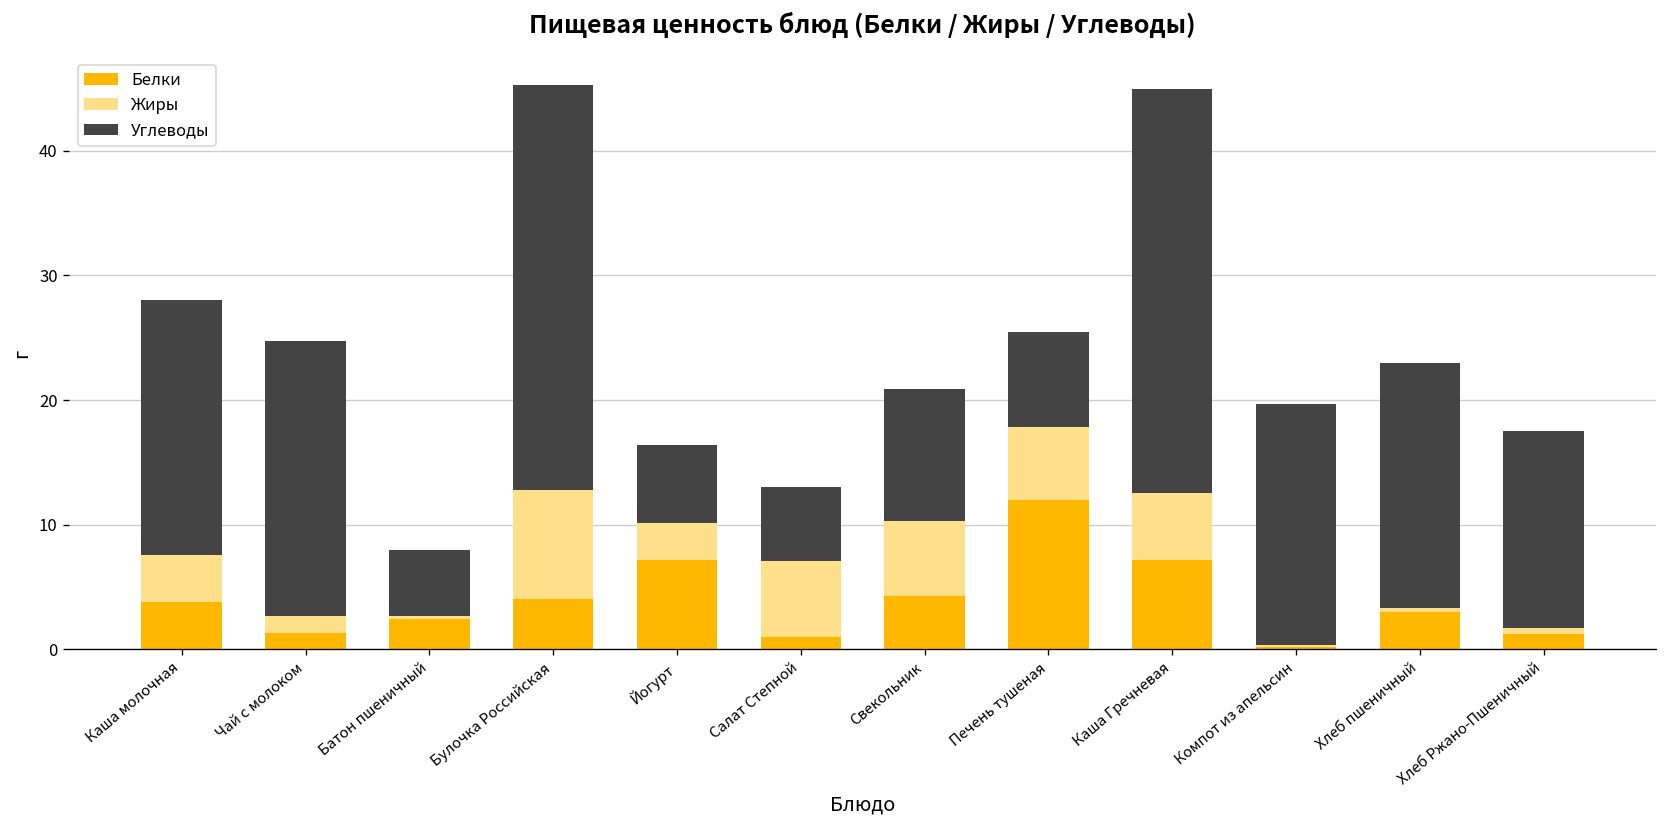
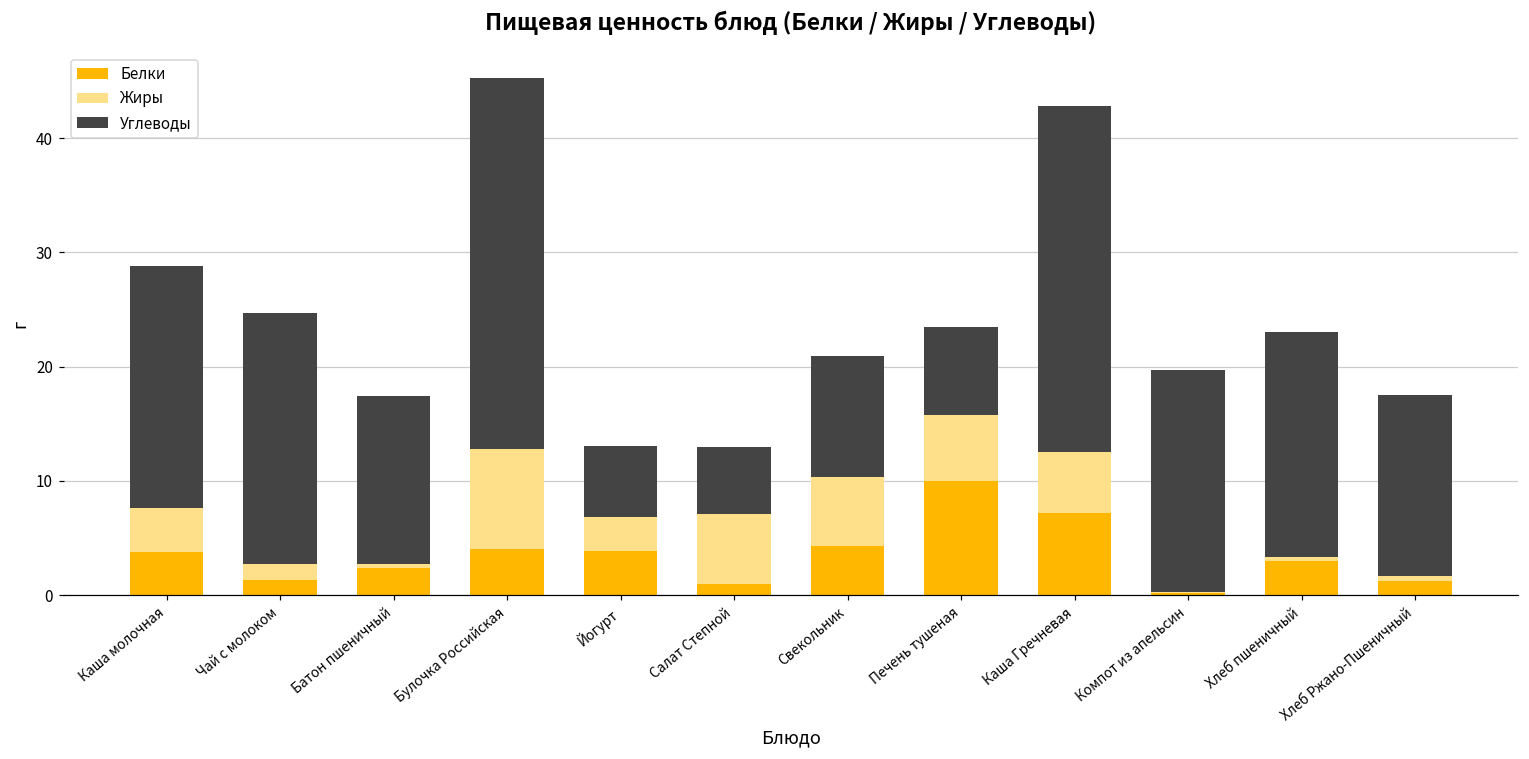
Углеводы, Каша молочная: 20.4 -> 21.2
Углеводы, Батон пшеничный: 5.3 -> 14.7
Белки, Йогурт: 7.2 -> 3.9
Белки, Печень тушеная: 12 -> 10
Углеводы, Каша Гречневая: 32.5 -> 30.3
